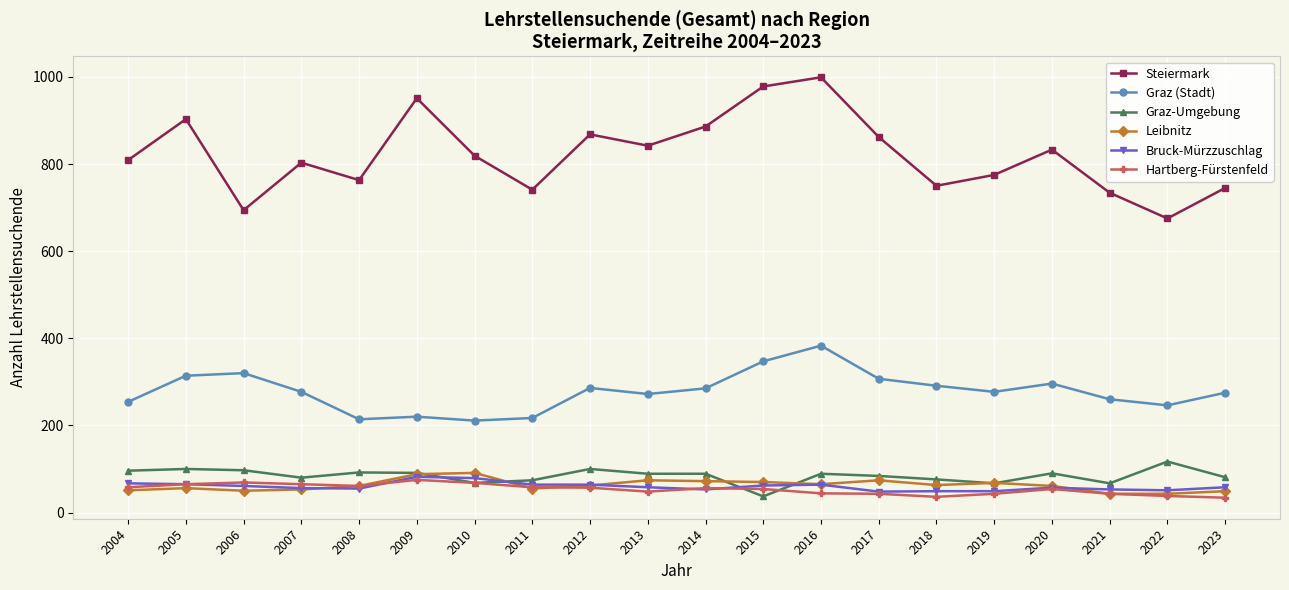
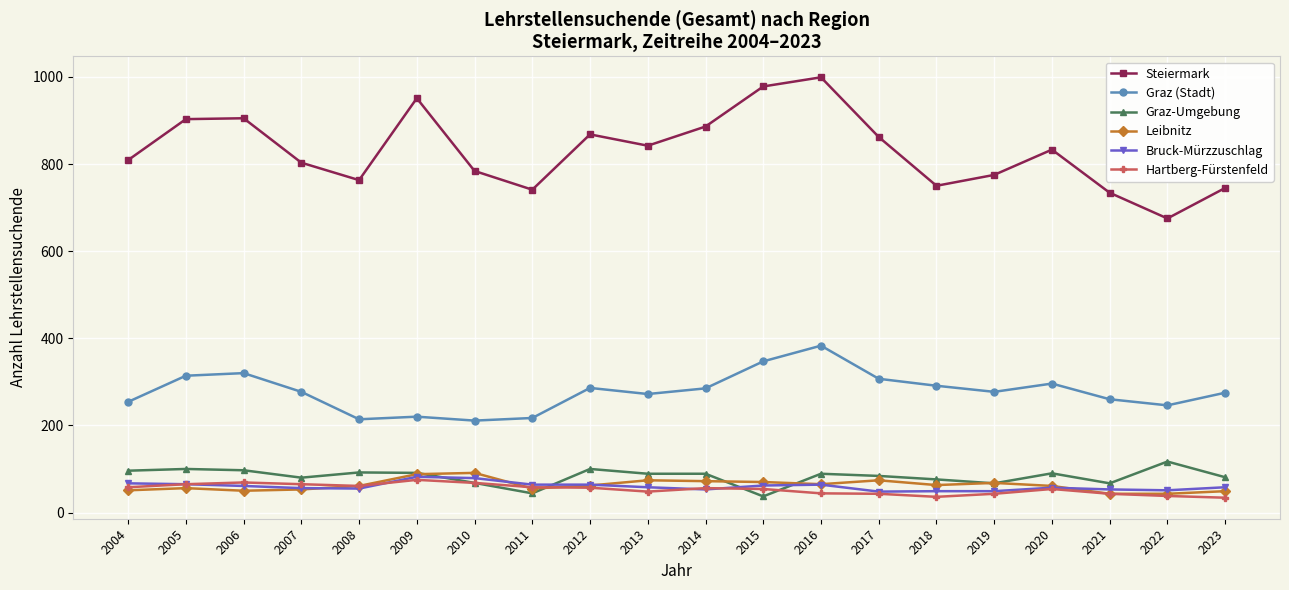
Steiermark, 2006: 690 -> 910
Steiermark, 2010: 820 -> 780
Graz-Umgebung, 2011: 70 -> 40
